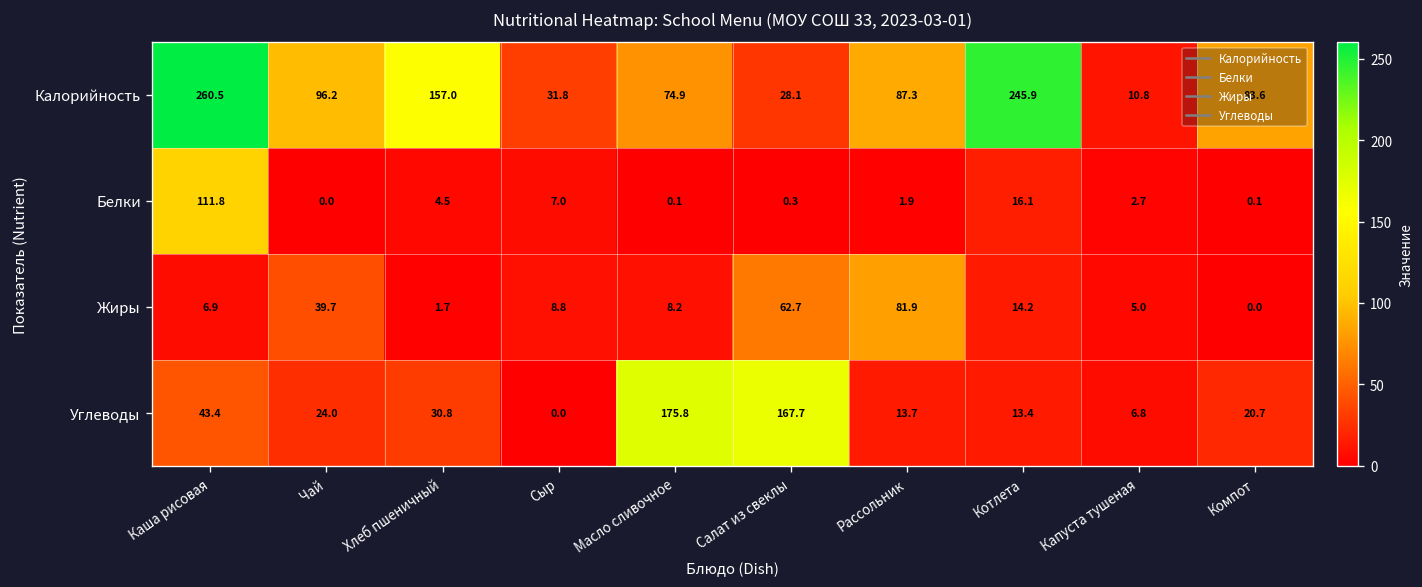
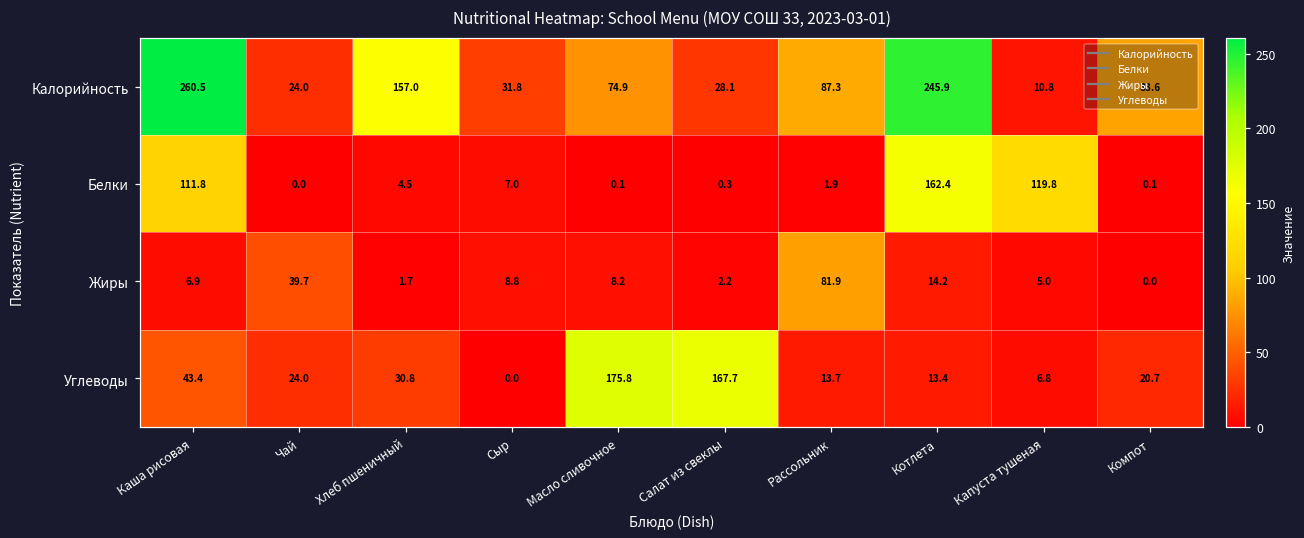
Калорийность, Чай: 96.2 -> 24.0
Белки, Котлета: 16.1 -> 162.4
Белки, Капуста тушеная: 2.7 -> 119.8
Жиры, Салат из свеклы: 62.7 -> 2.2
